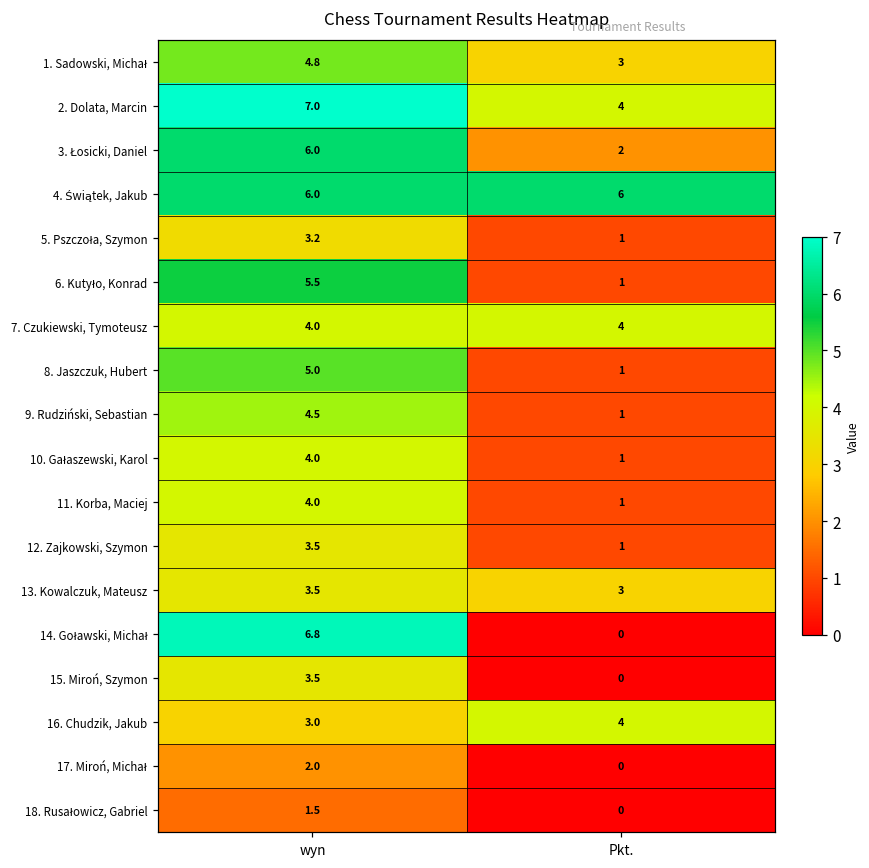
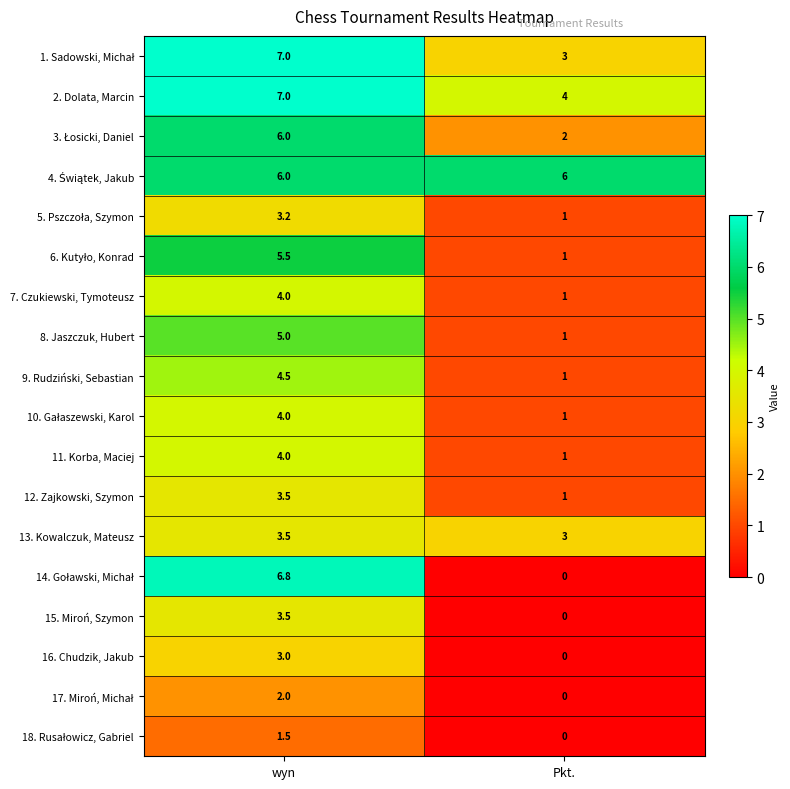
1. Sadowski, Michał, wyn: 4.8 -> 7.0
7. Czukiewski, Tymoteusz, Pkt.: 4 -> 1
16. Chudzik, Jakub, Pkt.: 4 -> 0
